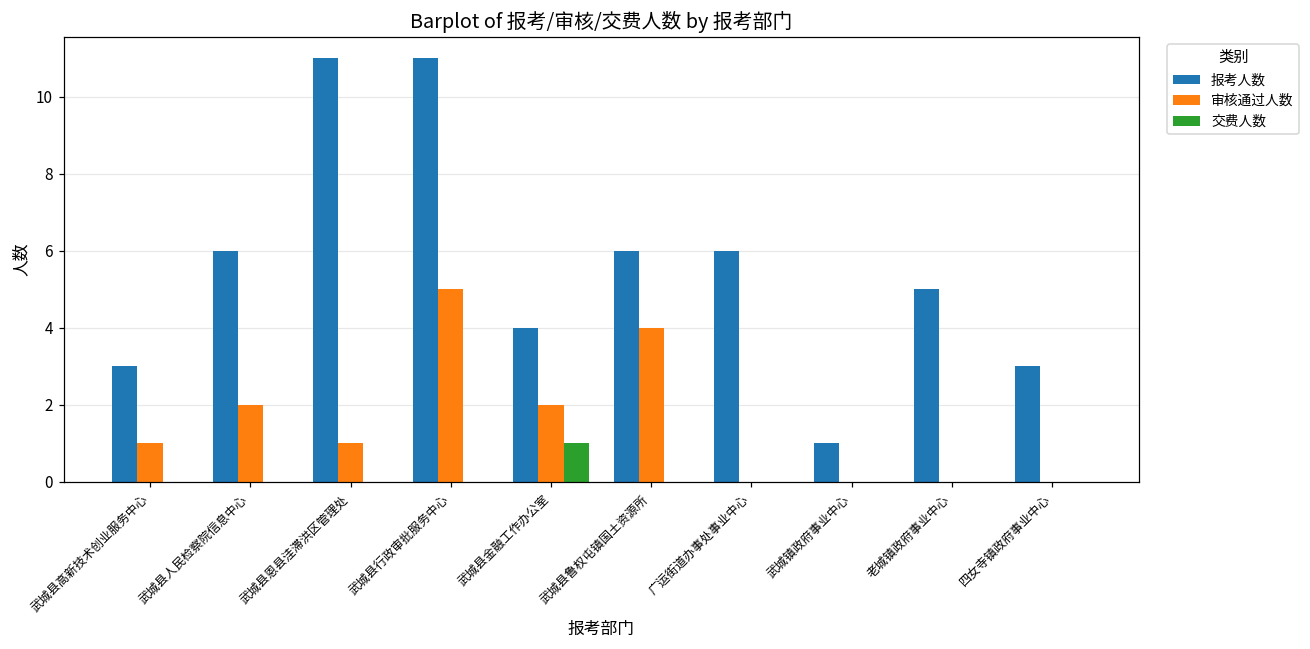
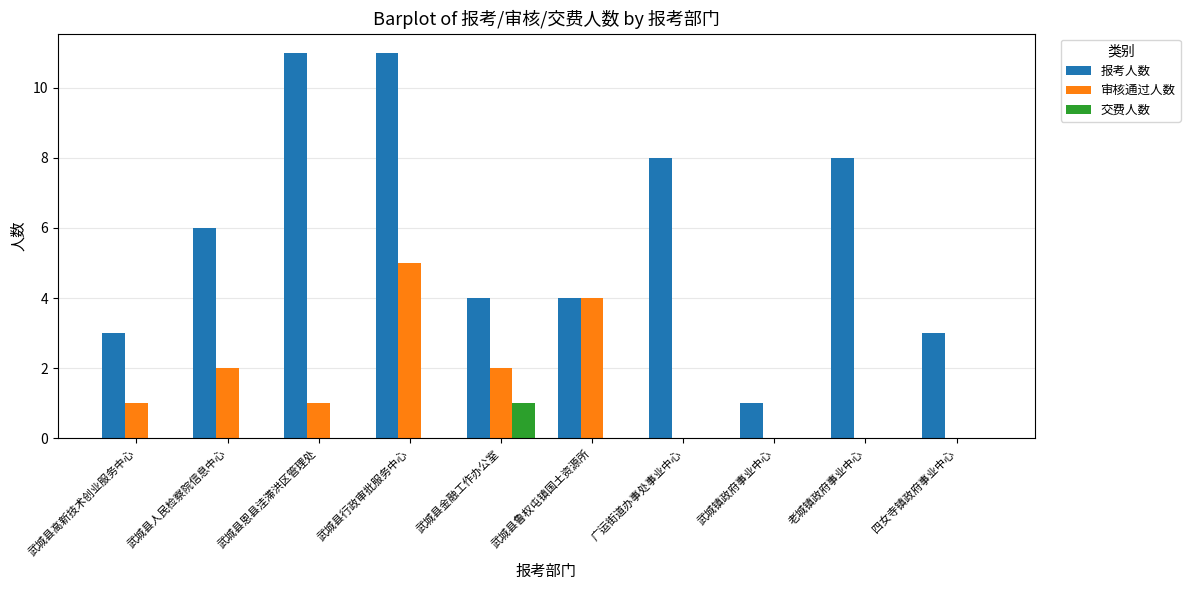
报考人数, 武城县鲁权屯镇国土资源所: 6 -> 4
报考人数, 广运街道办事处事业中心: 6 -> 8
报考人数, 老城镇政府事业中心: 5 -> 8
